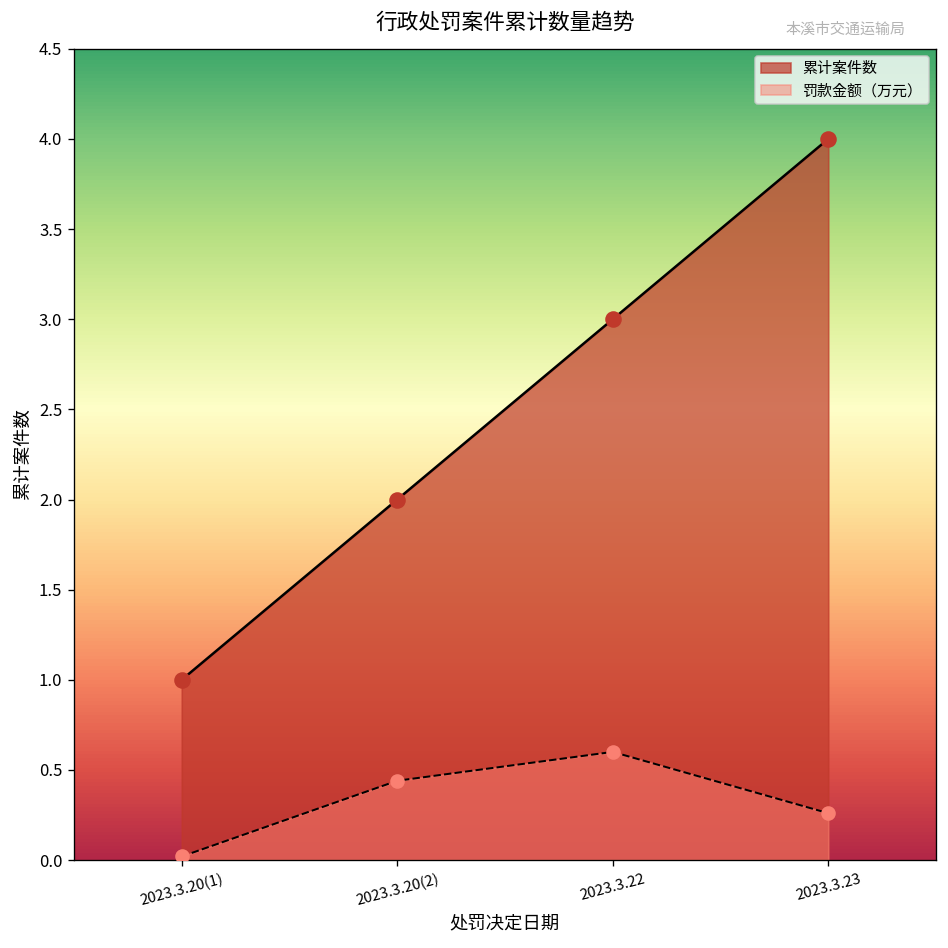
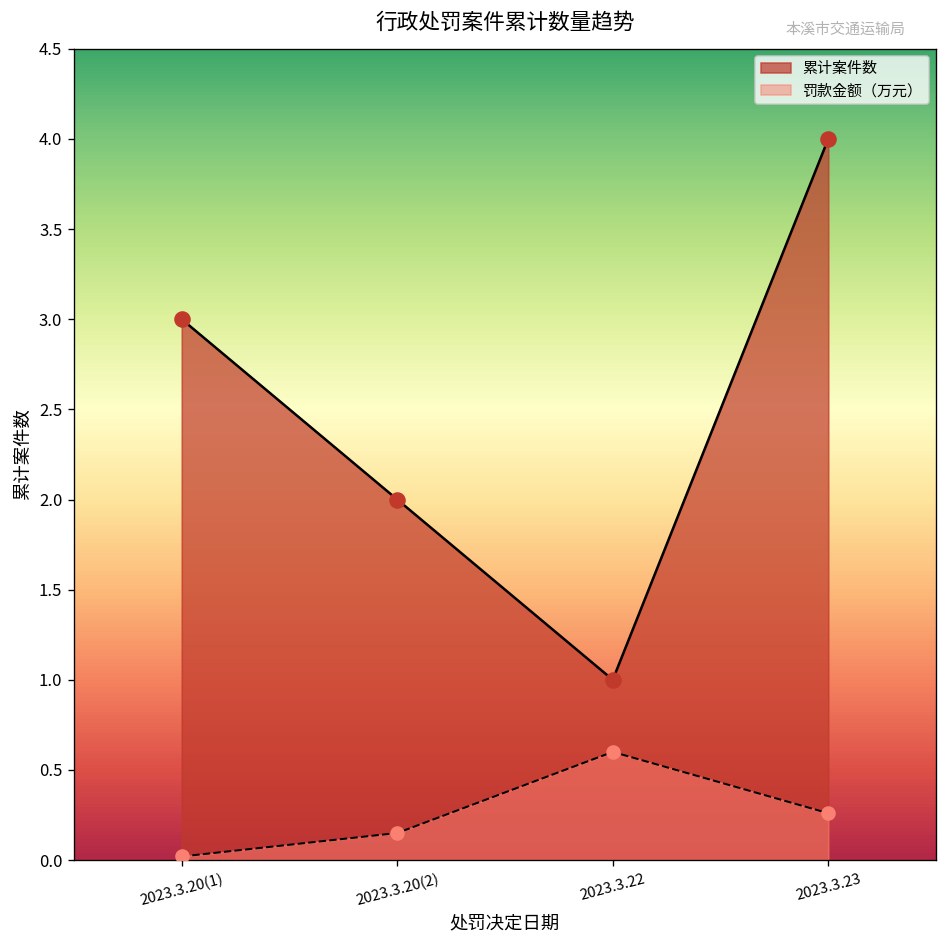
累计案件数, 2023.3.20(1): 1 -> 3
罚款金额（万元）, 2023.3.20(2): 0.44 -> 0.15
累计案件数, 2023.3.22: 3 -> 1
